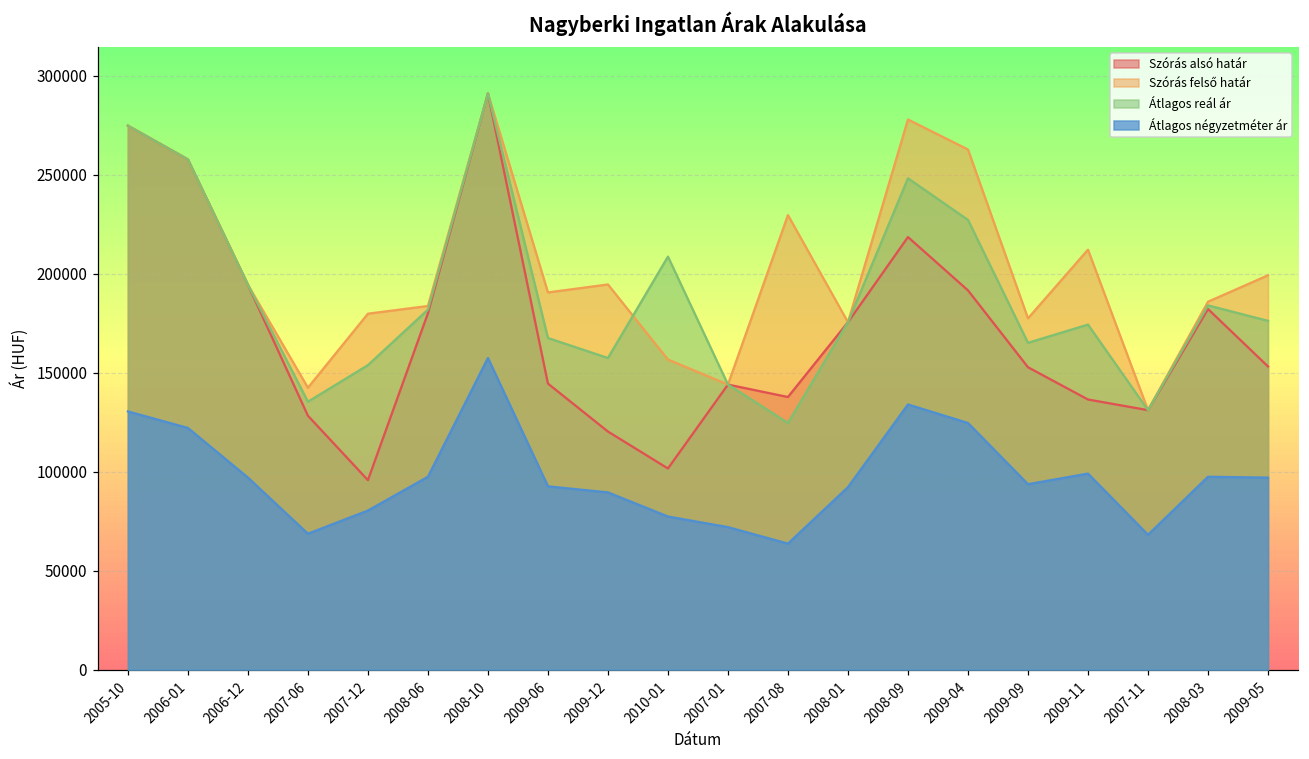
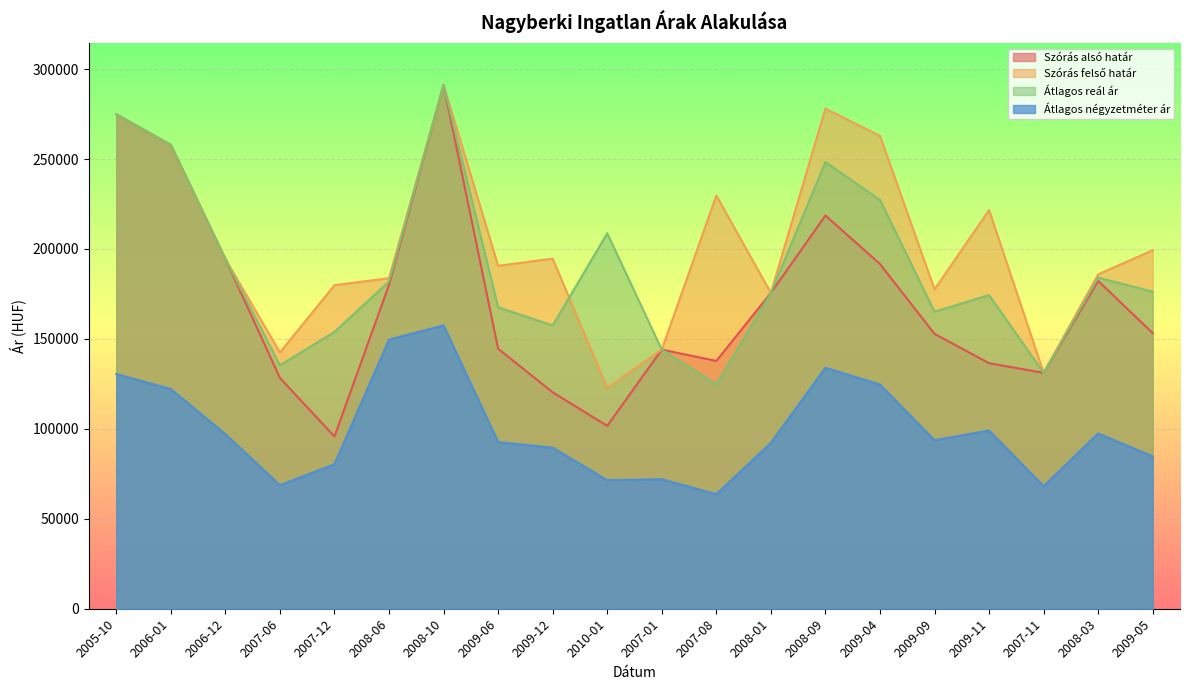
Átlagos négyzetméter ár, 2008-06: 97000 -> 150000
Szórás felső határ, 2010-01: 157000 -> 123000
Átlagos négyzetméter ár, 2010-01: 77000 -> 71000
Szórás felső határ, 2009-11: 212000 -> 222000
Átlagos négyzetméter ár, 2009-05: 97000 -> 85000
